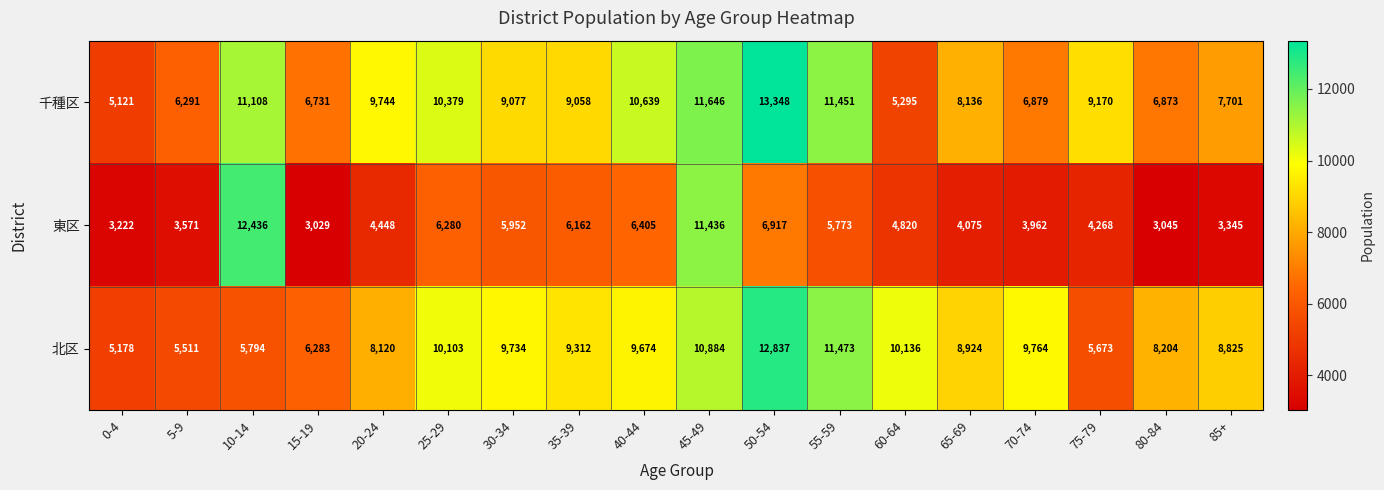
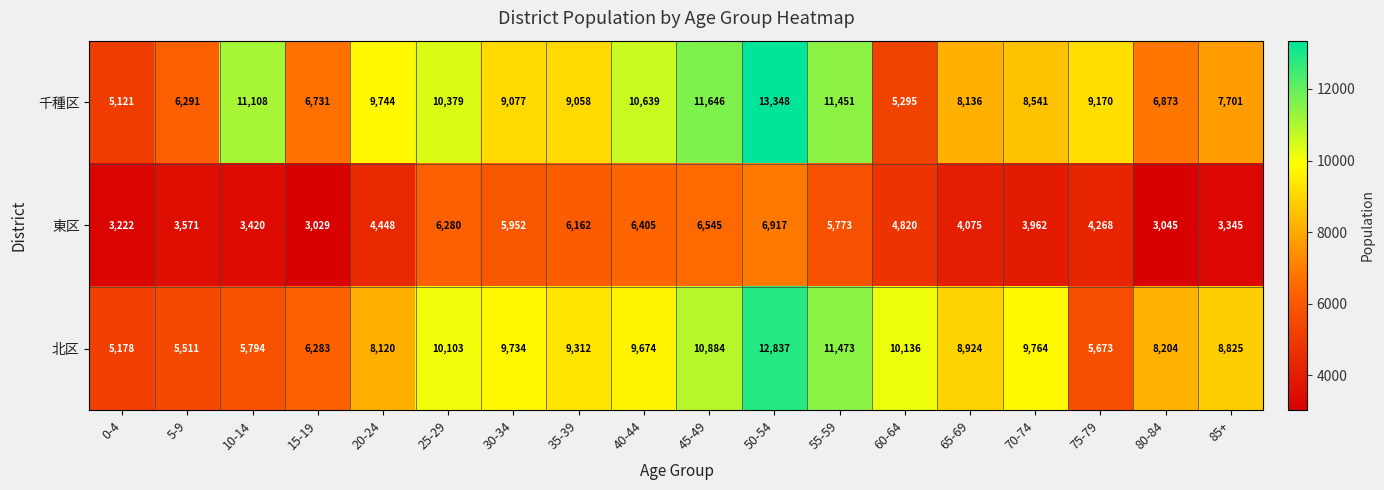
千種区, 70-74: 6,879 -> 8,541
東区, 10-14: 12,436 -> 3,420
東区, 45-49: 11,436 -> 6,545
